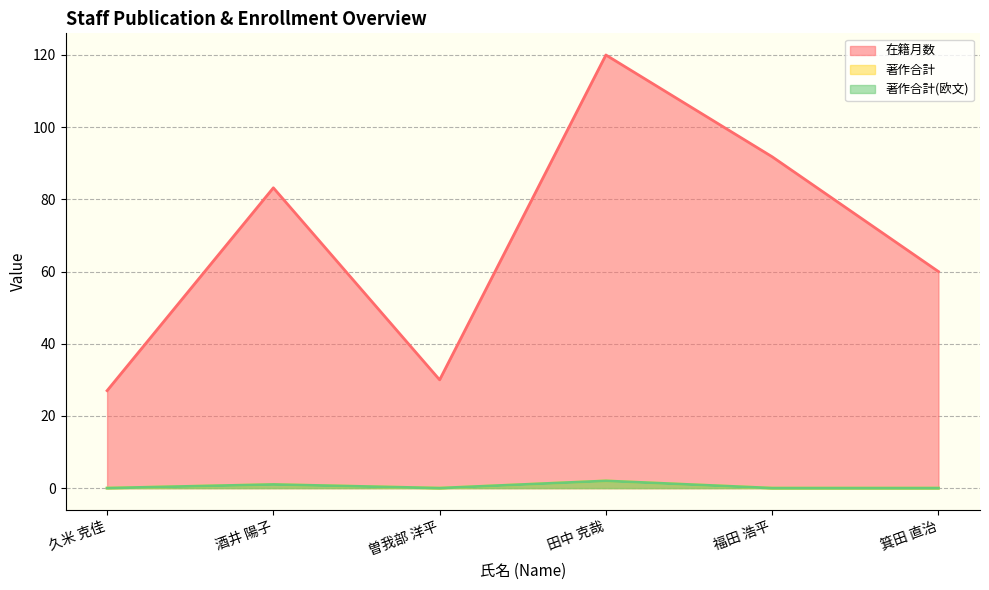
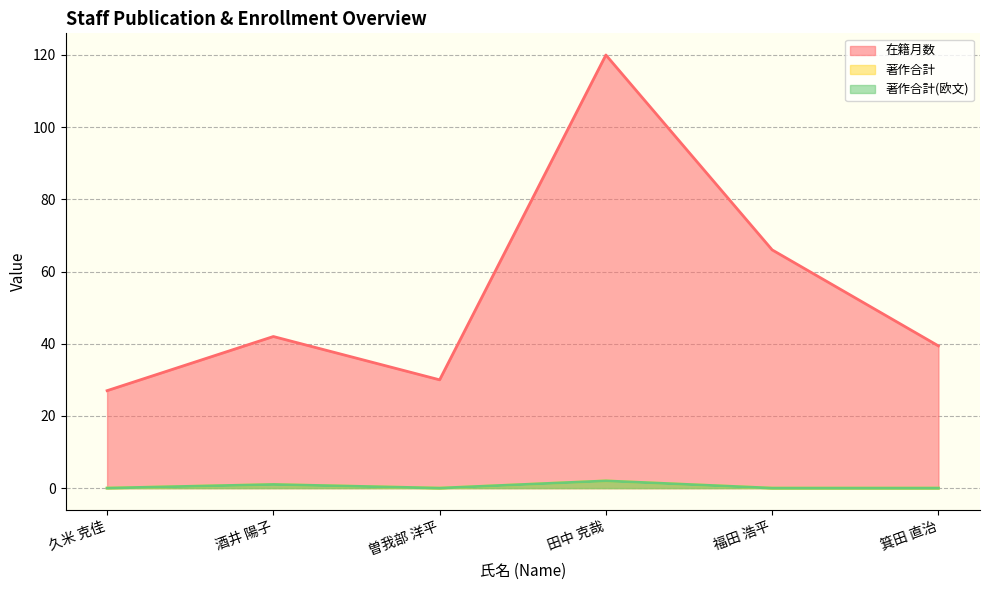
在籍月数, 酒井 陽子: 83 -> 42
在籍月数, 福田 浩平: 92 -> 66
在籍月数, 箕田 直治: 60 -> 39
